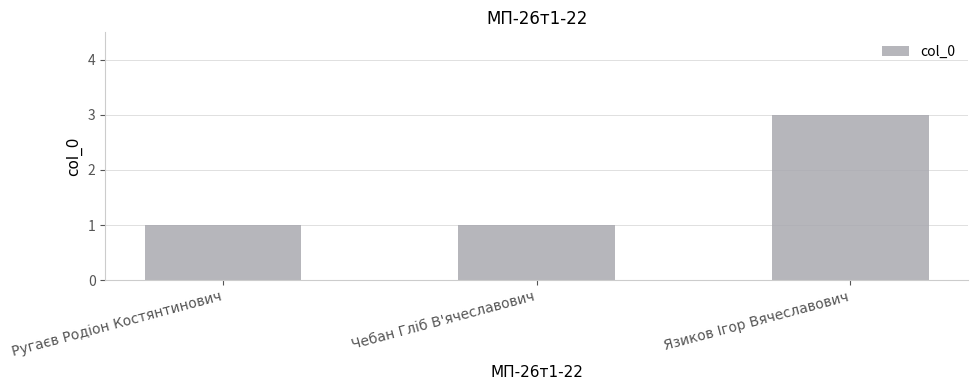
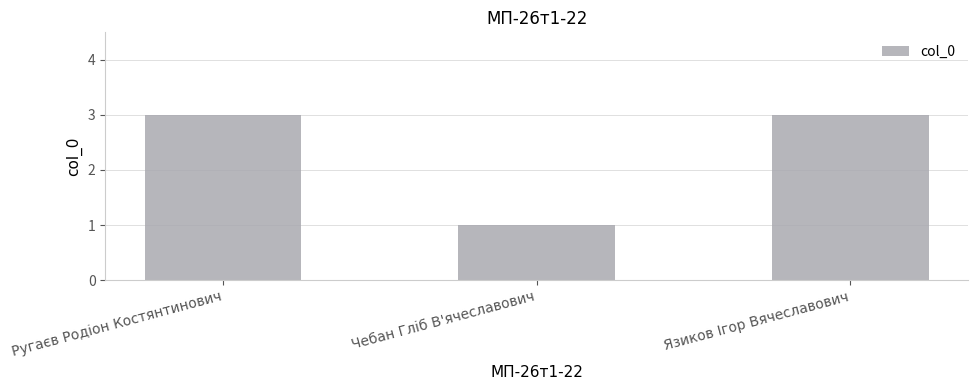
Ругаєв Родіон Костянтинович: 1 -> 3
